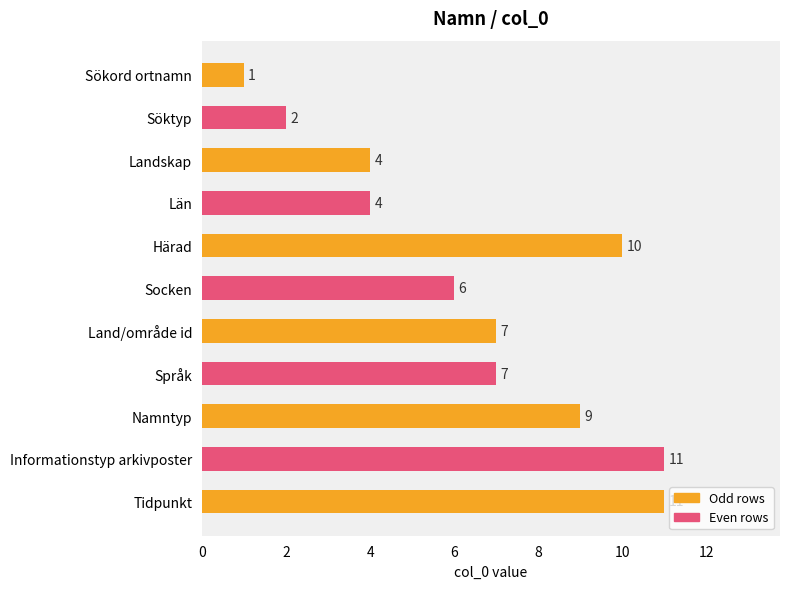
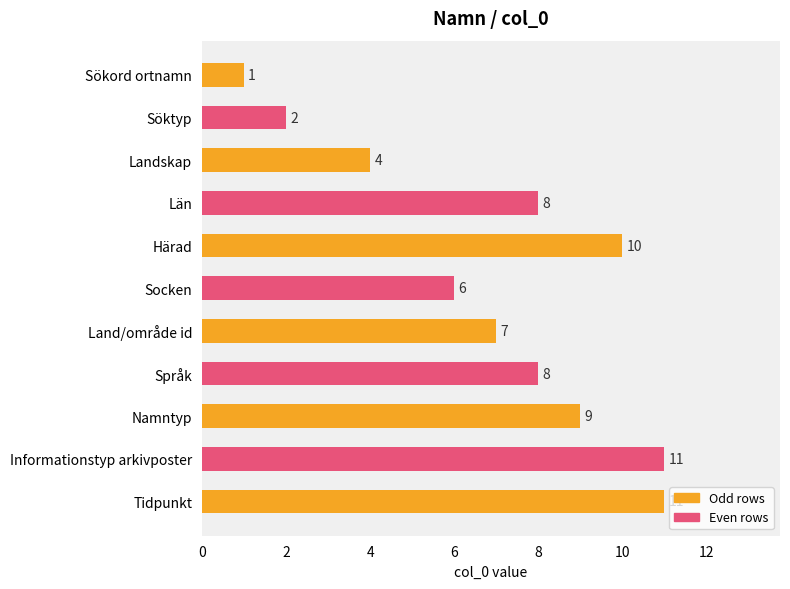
Län: 4 -> 8
Språk: 7 -> 8
